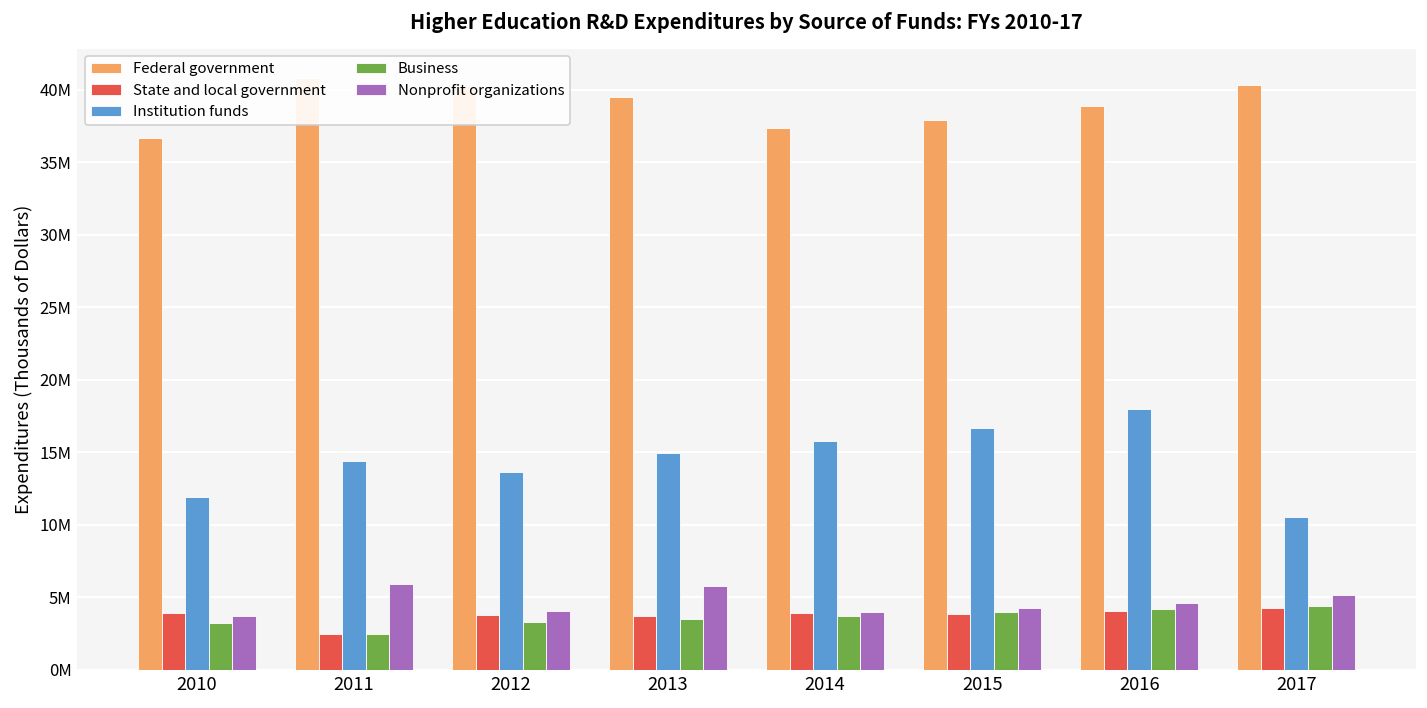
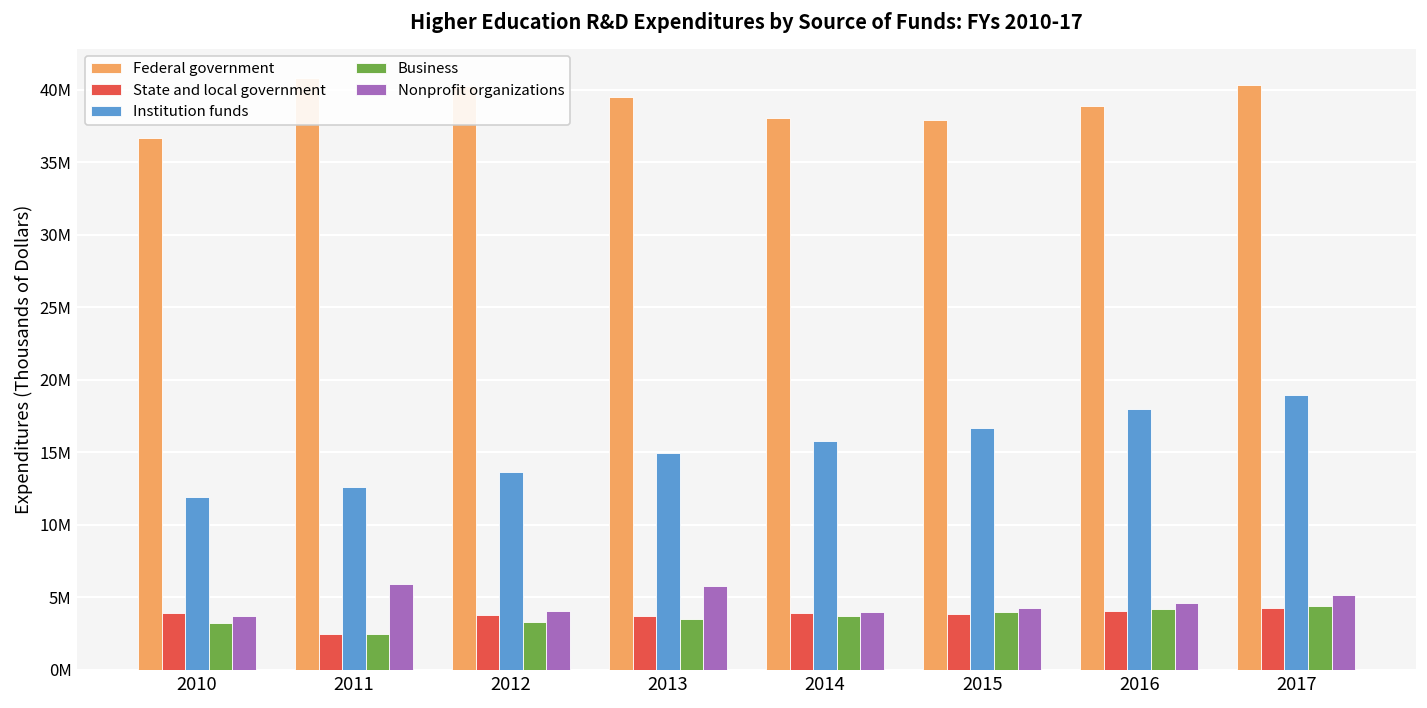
Institution funds, 2011: 14400000 -> 12600000
Federal government, 2014: 37300000 -> 38000000
Institution funds, 2017: 10500000 -> 18900000
